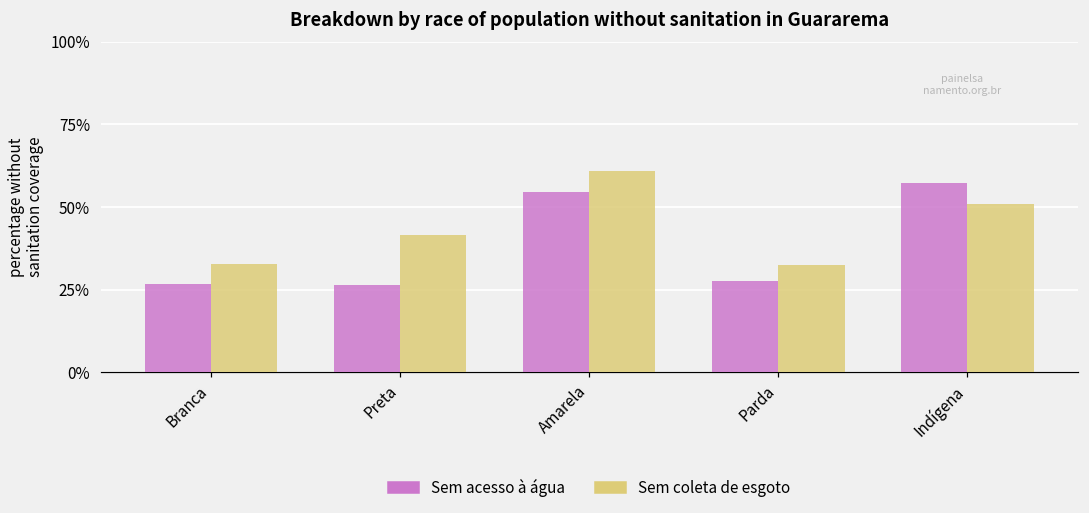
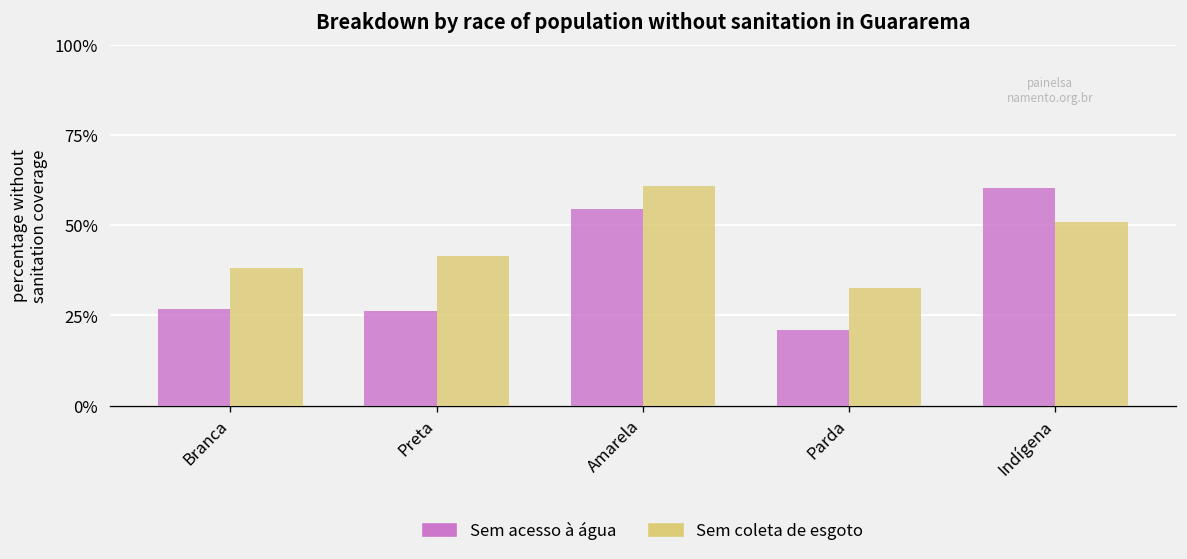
Sem coleta de esgoto, Branca: 33% -> 38%
Sem acesso à água, Parda: 28% -> 21%
Sem acesso à água, Indígena: 57% -> 60%
